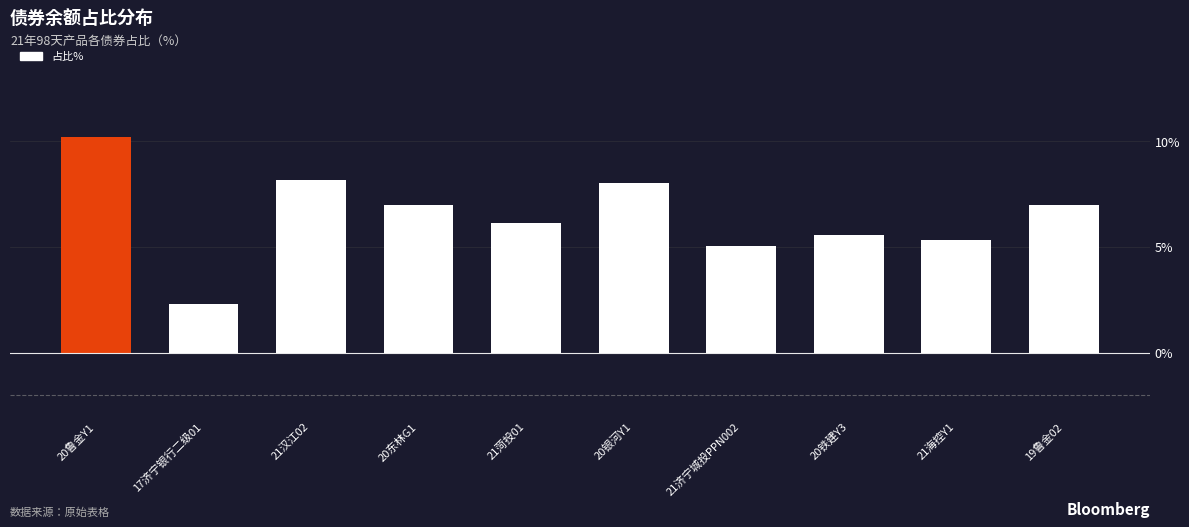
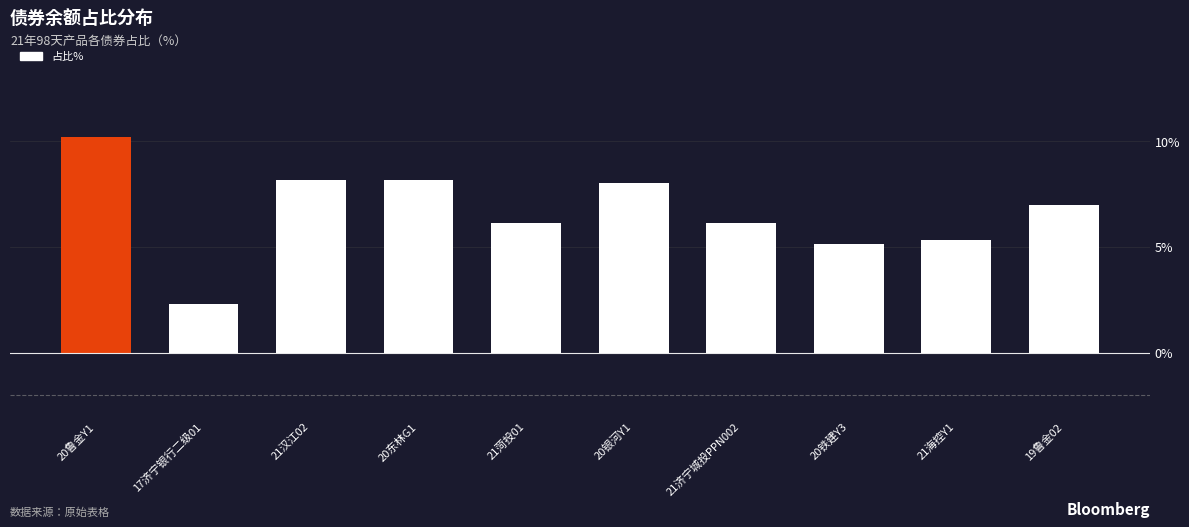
20东林G1: 7.0% -> 8.2%
21济宁城投PPN002: 5.0% -> 6.1%
20铁建Y3: 5.5% -> 5.1%
